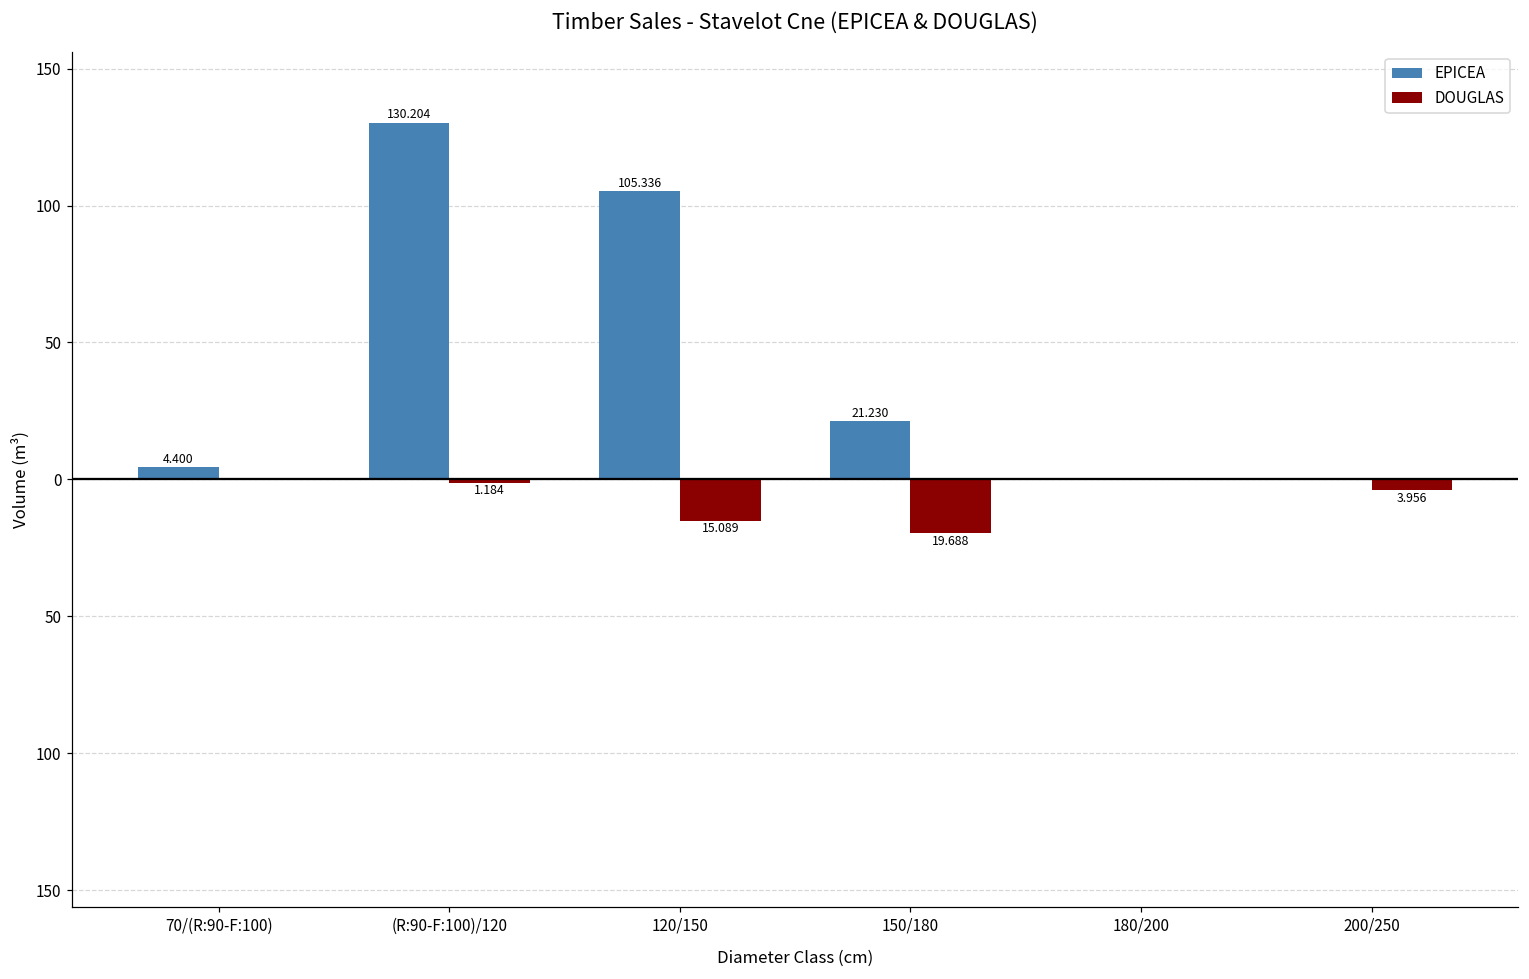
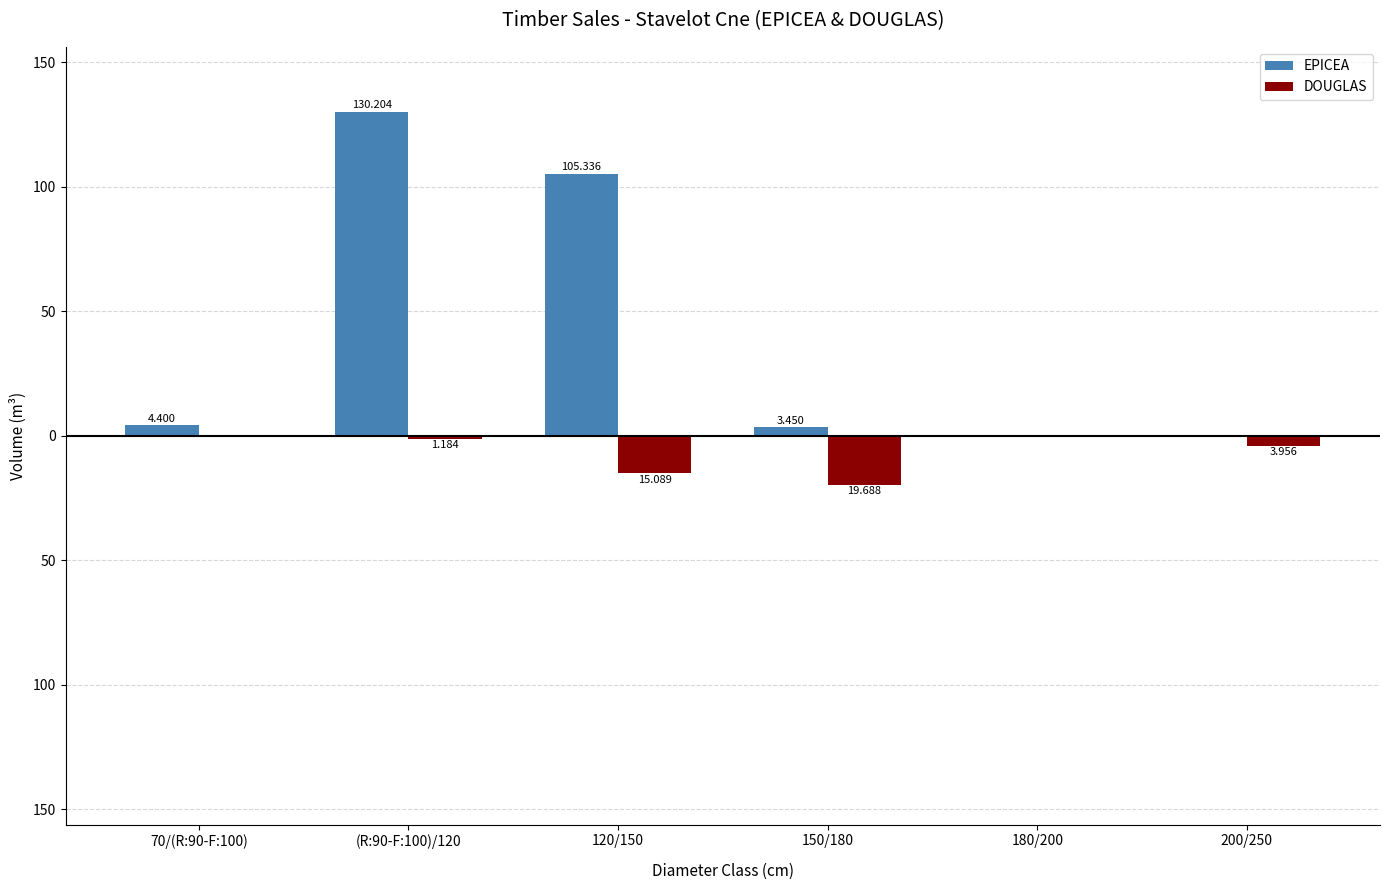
EPICEA, 150/180: 21.230 -> 3.450
